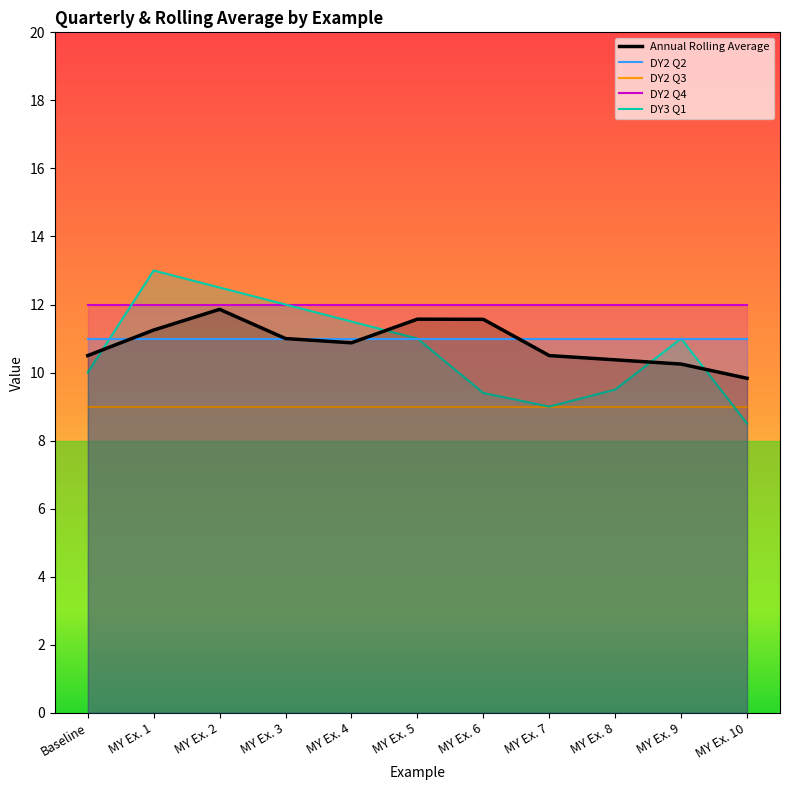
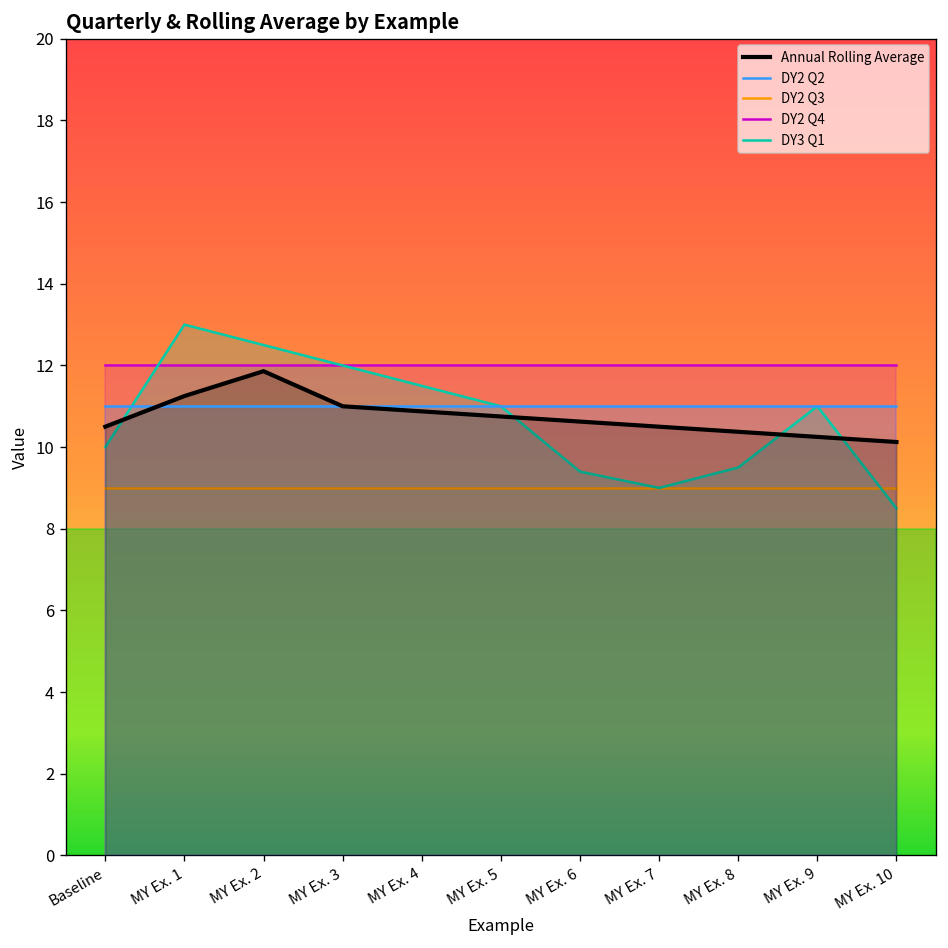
Annual Rolling Average, MY Ex. 5: 11.6 -> 10.8
Annual Rolling Average, MY Ex. 6: 11.6 -> 10.6
Annual Rolling Average, MY Ex. 10: 9.8 -> 10.1
